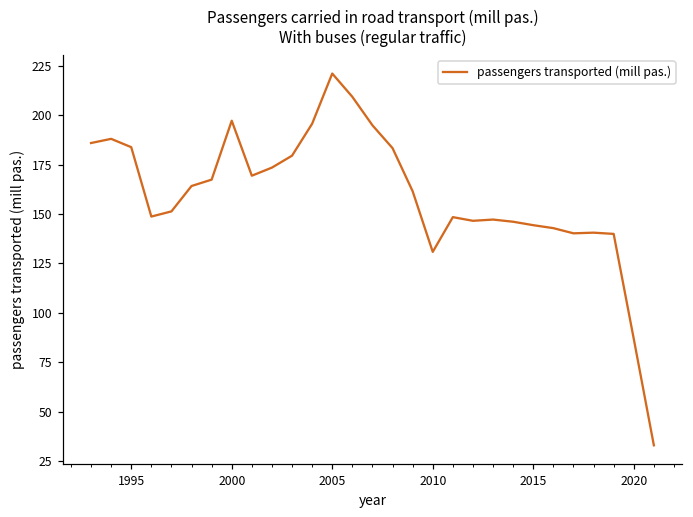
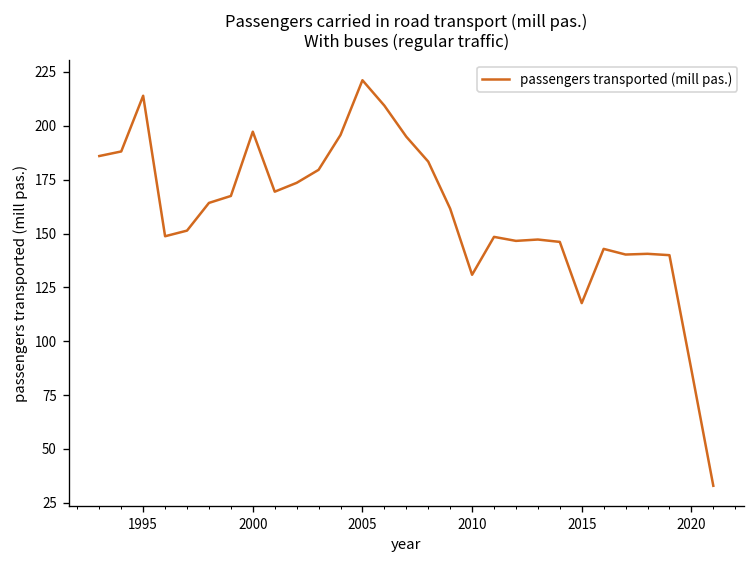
1995: 184 -> 214
2015: 144 -> 118
